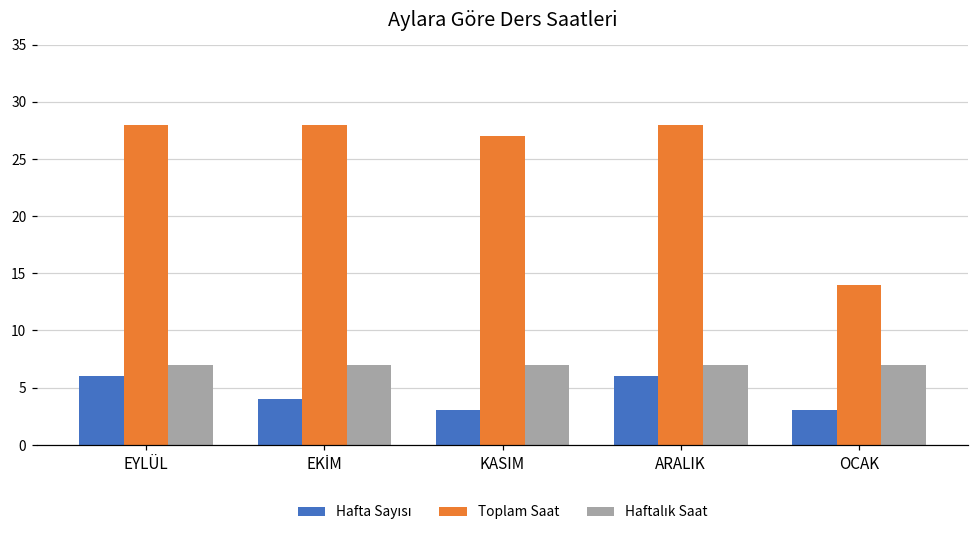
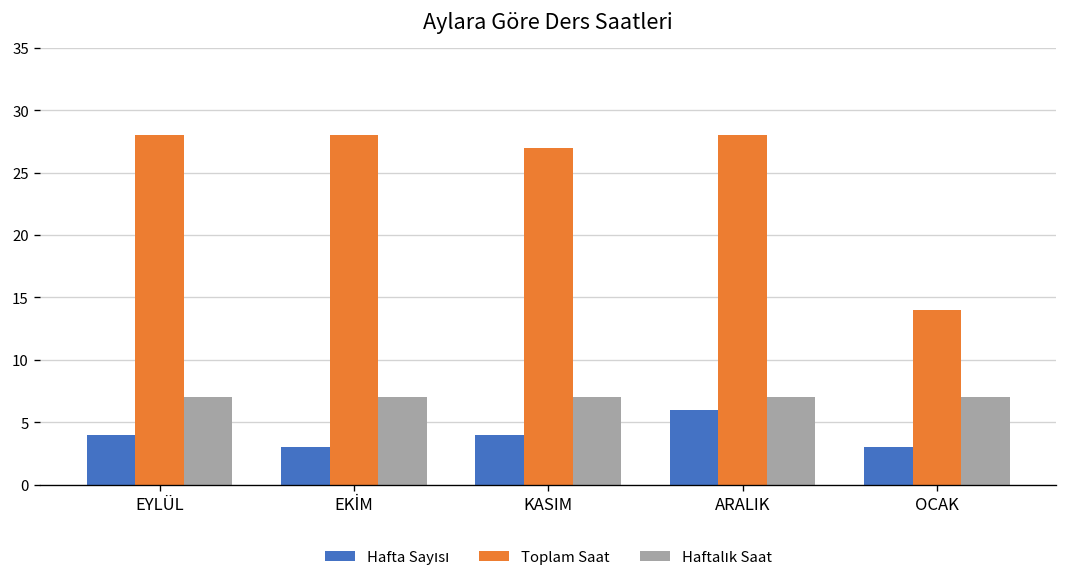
Hafta Sayısı, EYLÜL: 6 -> 4
Hafta Sayısı, EKİM: 4 -> 3
Hafta Sayısı, KASIM: 3 -> 4
